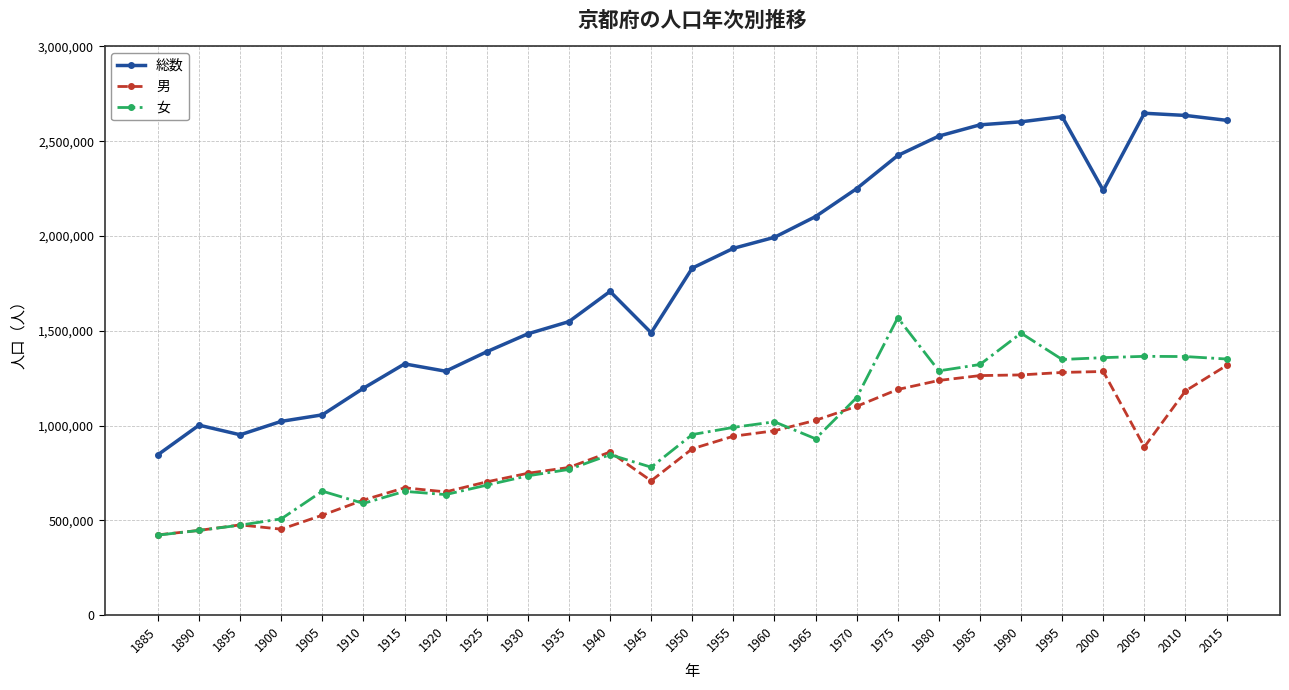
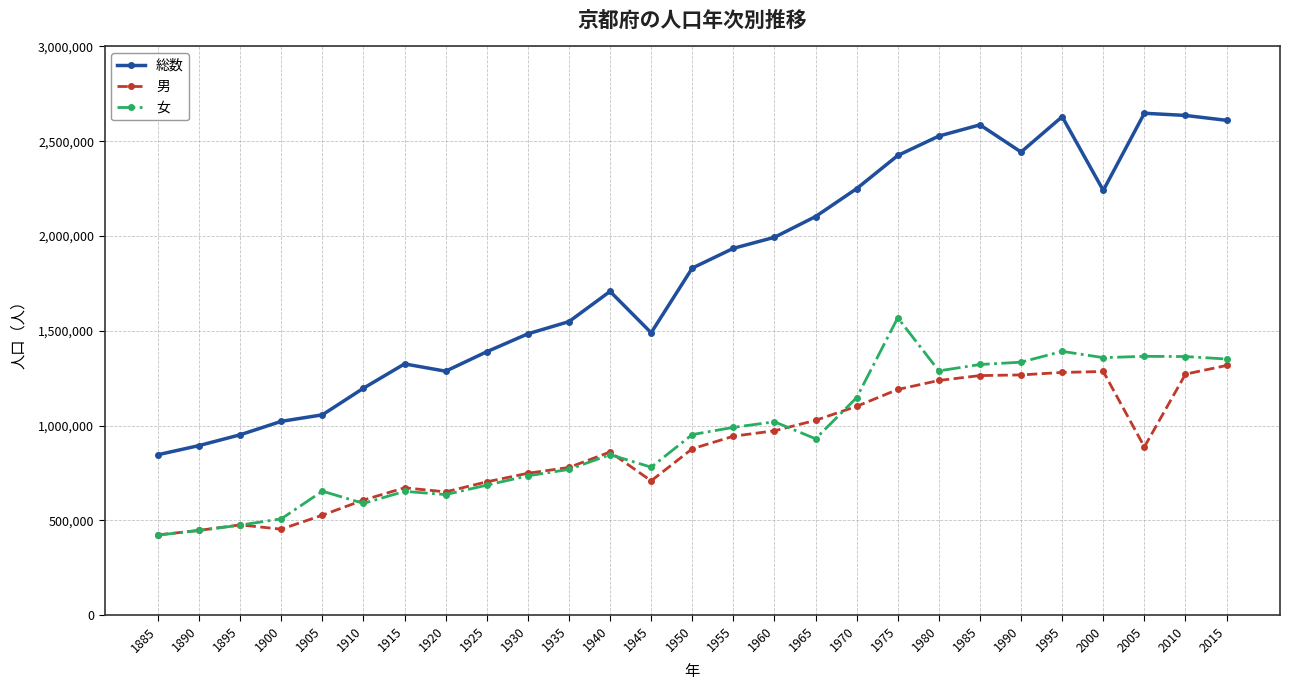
総数, 1890: 1,000,000 -> 890,000
総数, 1990: 2,600,000 -> 2,440,000
女, 1990: 1,490,000 -> 1,330,000
女, 1995: 1,350,000 -> 1,390,000
男, 2010: 1,180,000 -> 1,270,000
